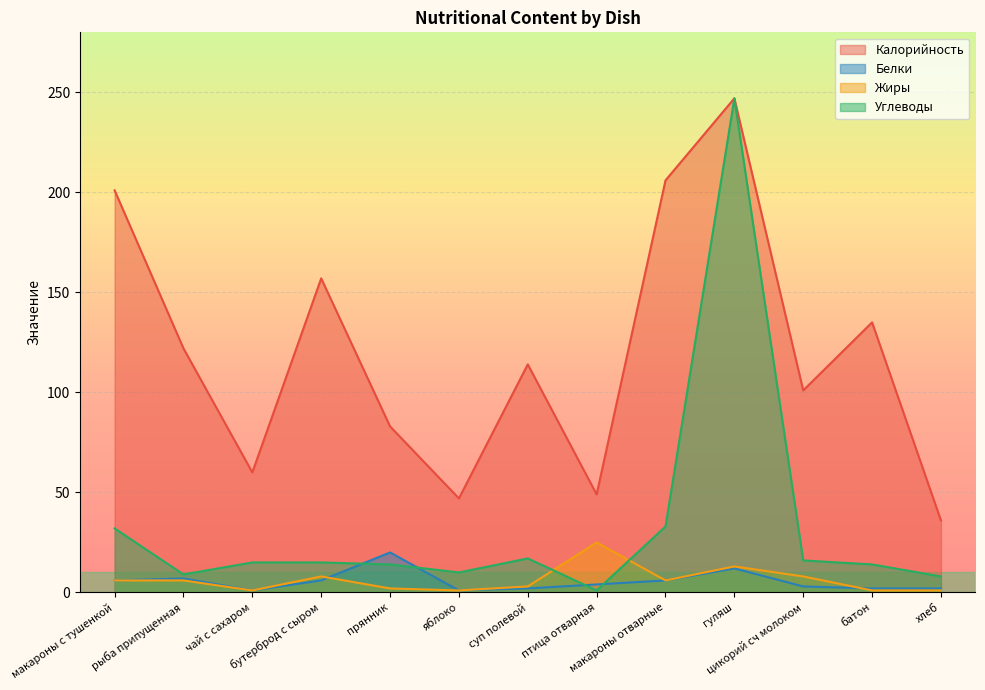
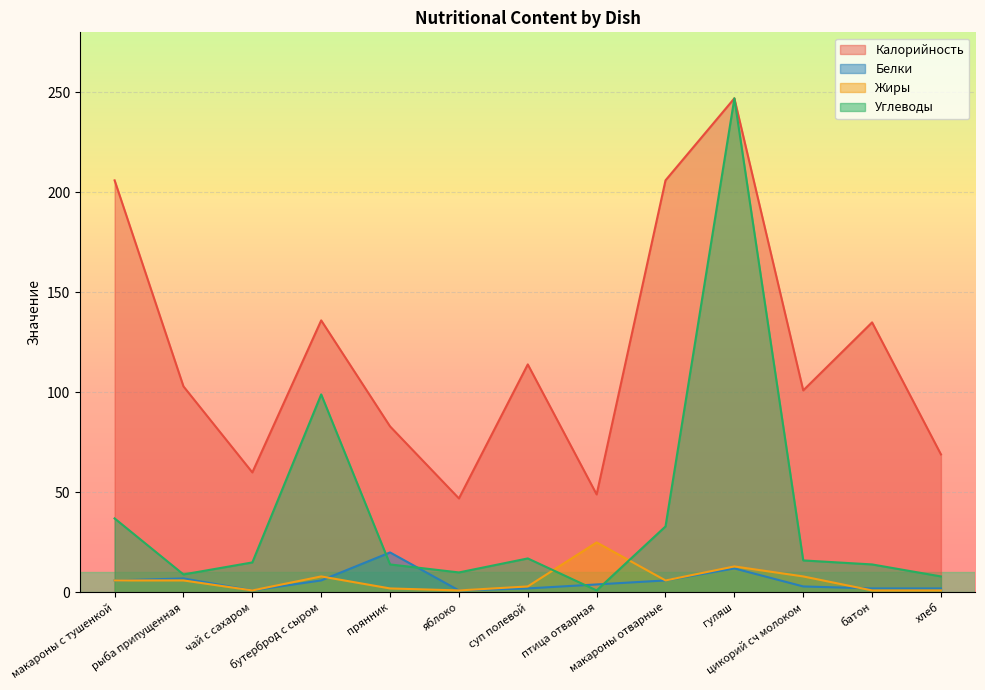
Калорийность, макароны с тушенкой: 201 -> 206
Углеводы, макароны с тушенкой: 32 -> 37
Калорийность, рыба припущенная: 122 -> 103
Калорийность, бутерброд с сыром: 157 -> 136
Углеводы, бутерброд с сыром: 15 -> 99
Калорийность, хлеб: 36 -> 69
